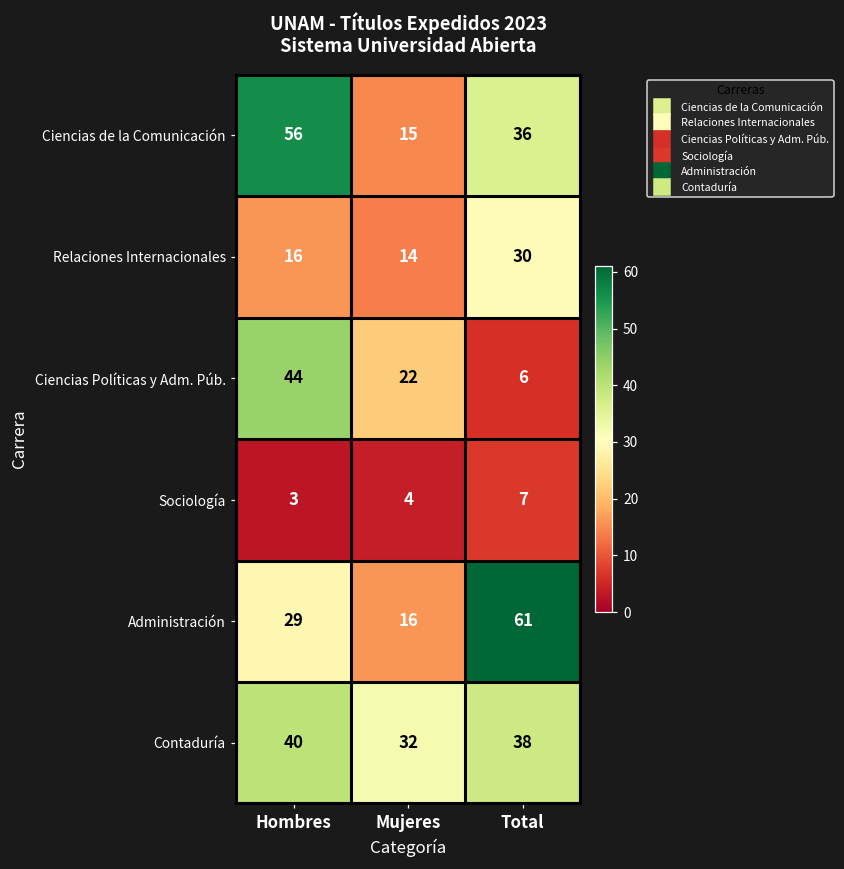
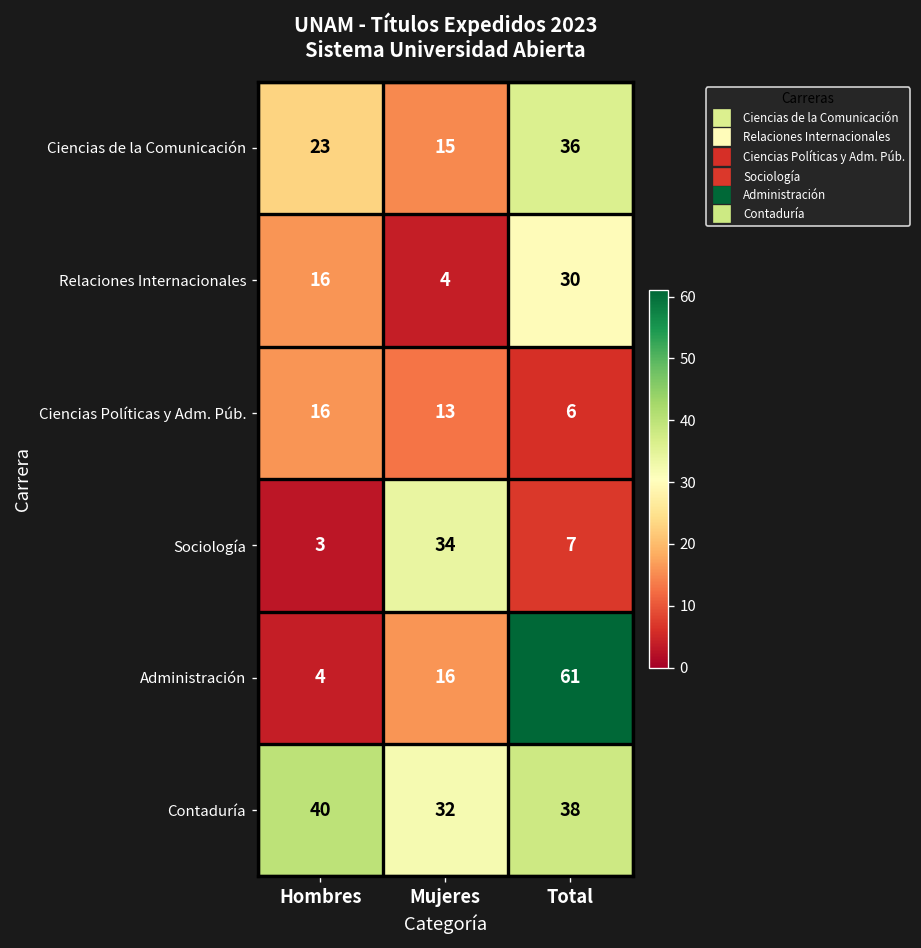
Ciencias de la Comunicación, Hombres: 56 -> 23
Relaciones Internacionales, Mujeres: 14 -> 4
Ciencias Políticas y Adm. Púb., Hombres: 44 -> 16
Ciencias Políticas y Adm. Púb., Mujeres: 22 -> 13
Sociología, Mujeres: 4 -> 34
Administración, Hombres: 29 -> 4
